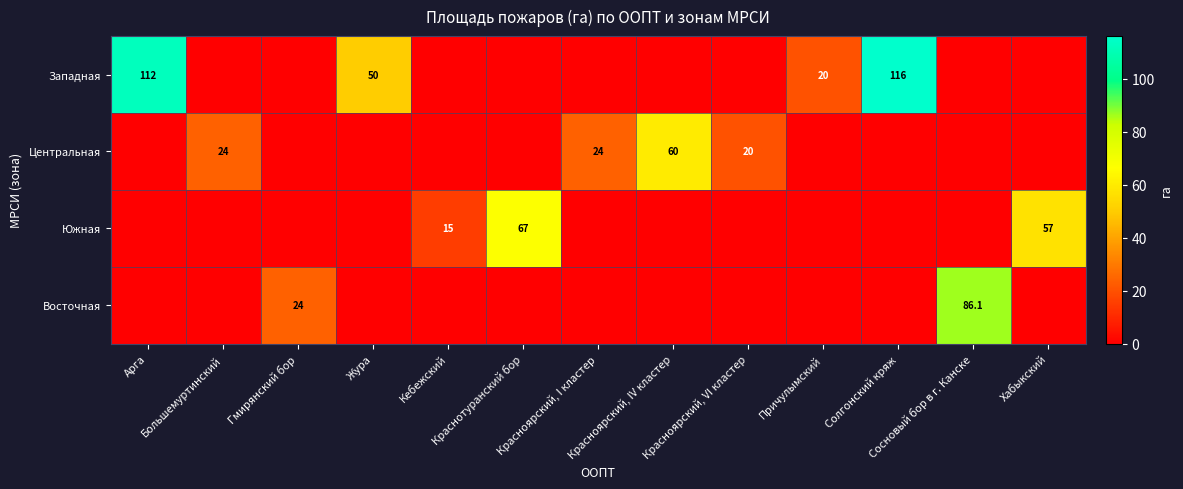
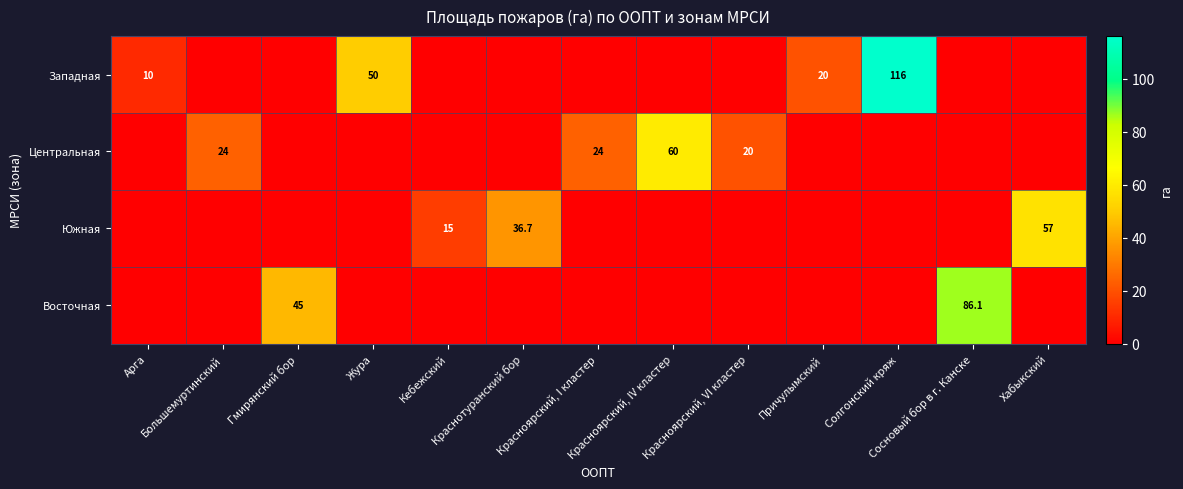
Западная, Арга: 112 -> 10
Южная, Краснотуранский бор: 67 -> 36.7
Восточная, Гмирянский бор: 24 -> 45
